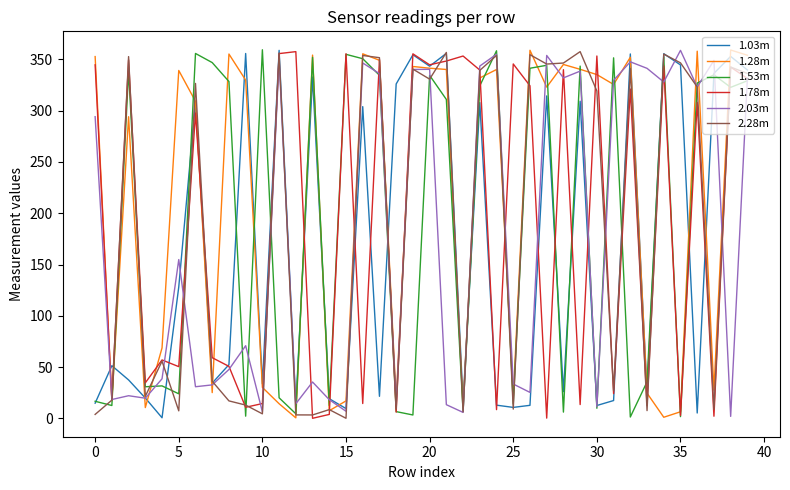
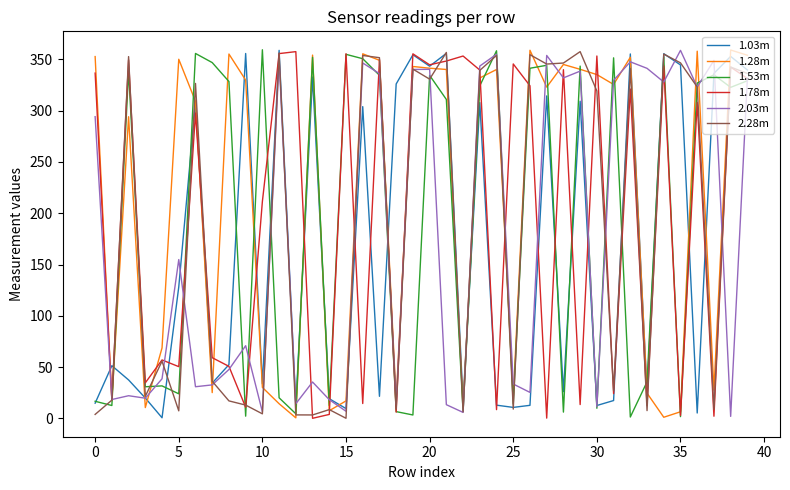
1.78m, 0: 345 -> 337
1.28m, 5: 339 -> 350
1.78m, 10: 14 -> 211
